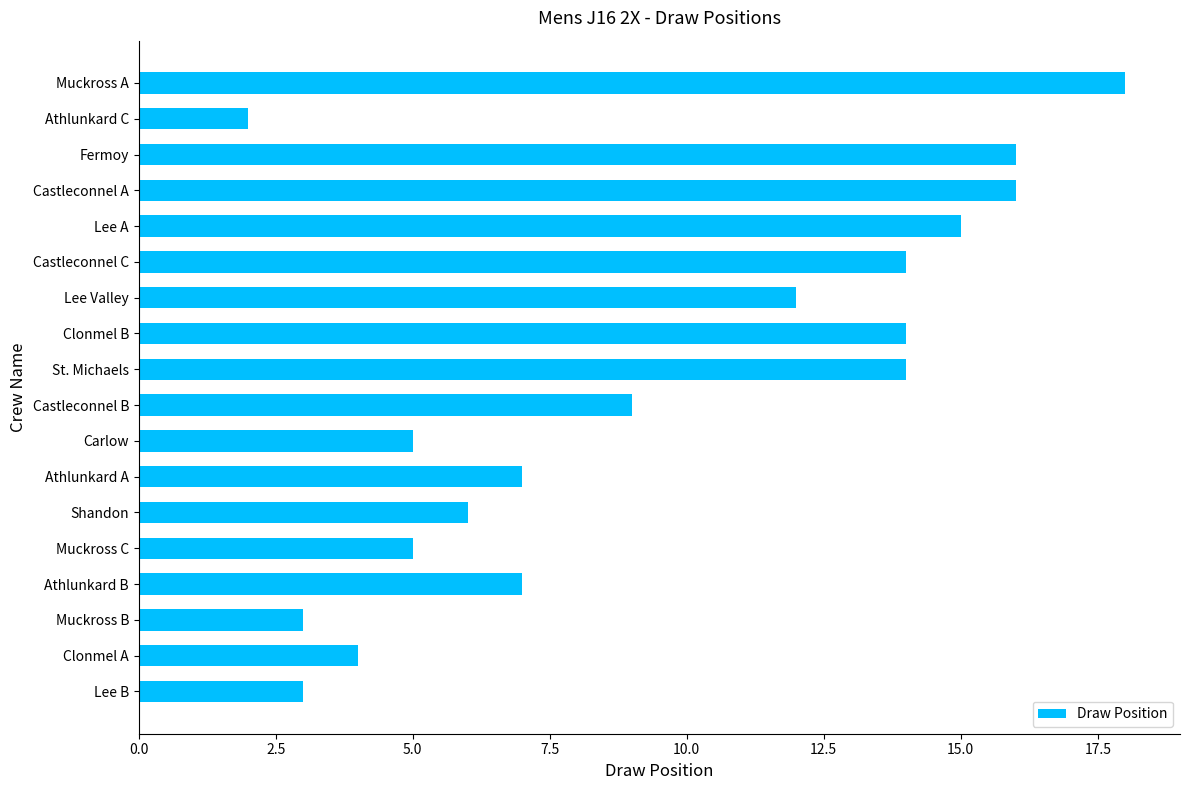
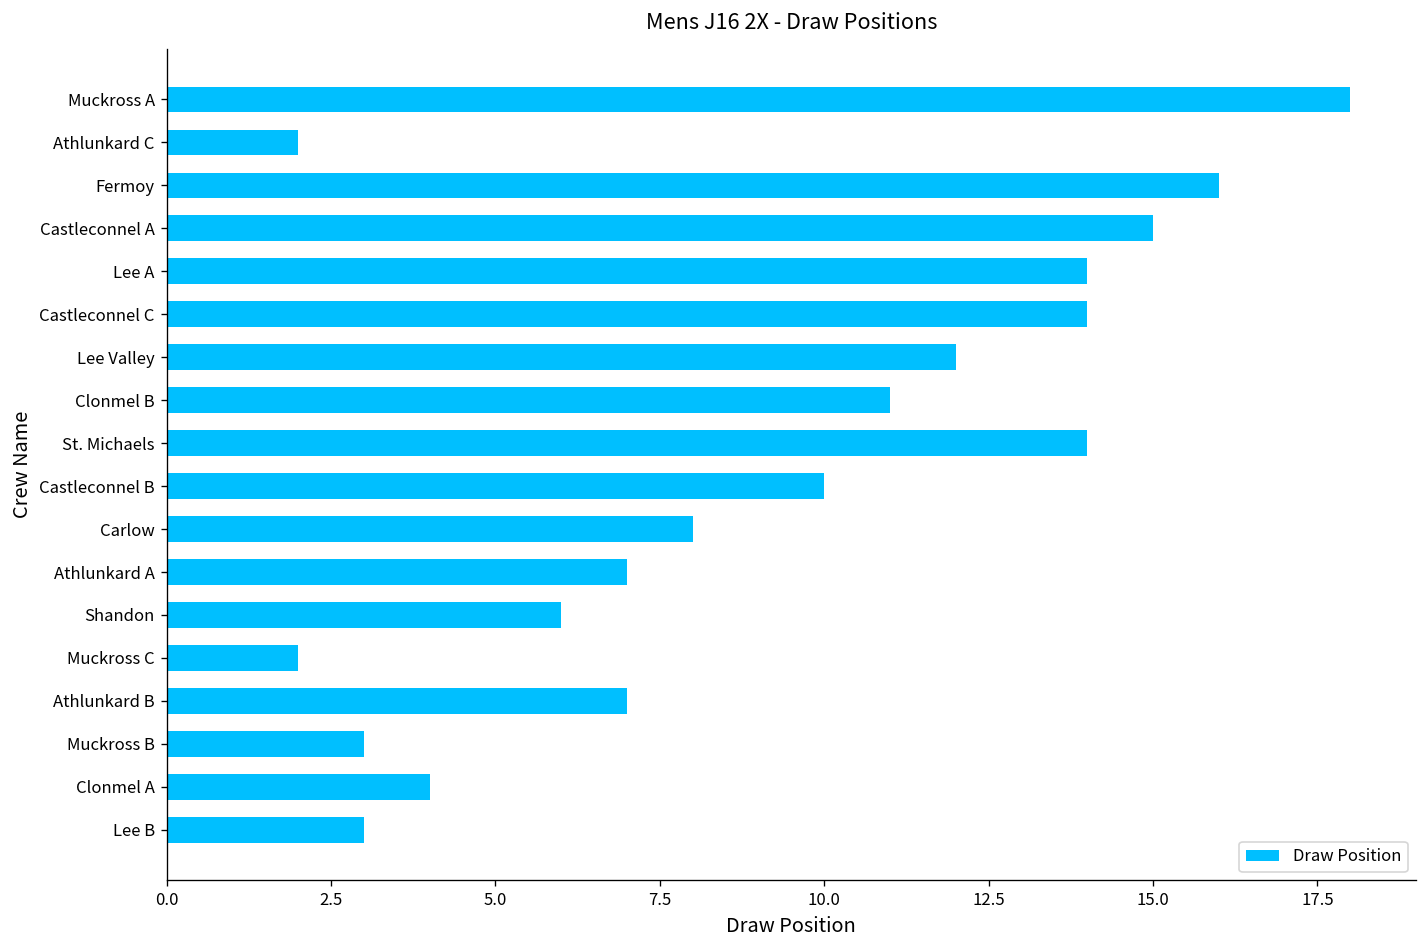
Castleconnel A: 16 -> 15
Lee A: 15 -> 14
Clonmel B: 14 -> 11
Castleconnel B: 9 -> 10
Carlow: 5 -> 8
Muckross C: 5 -> 2
